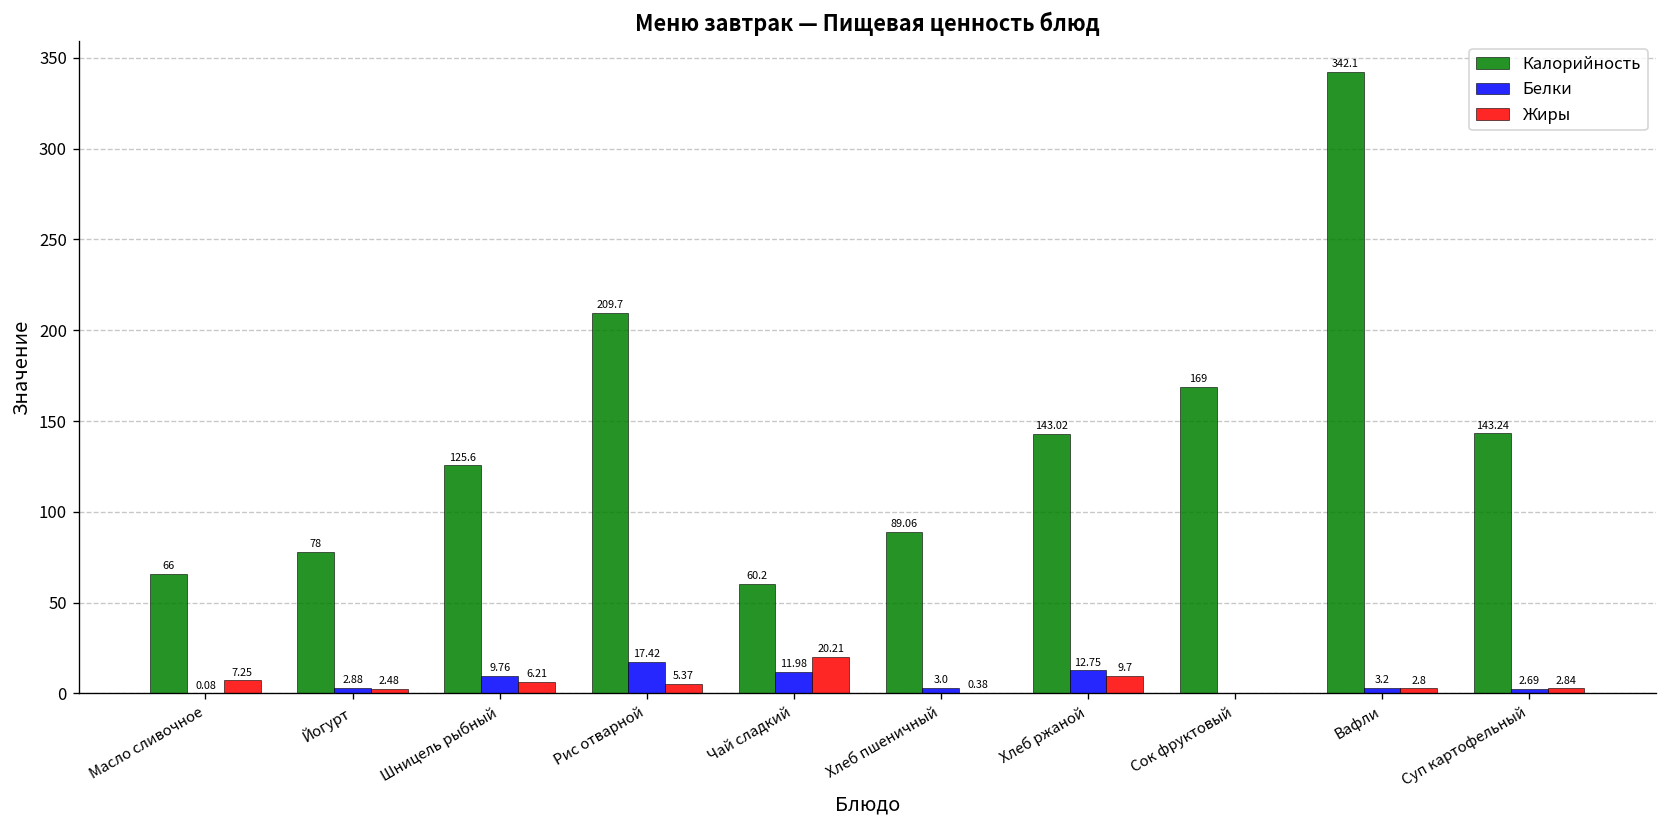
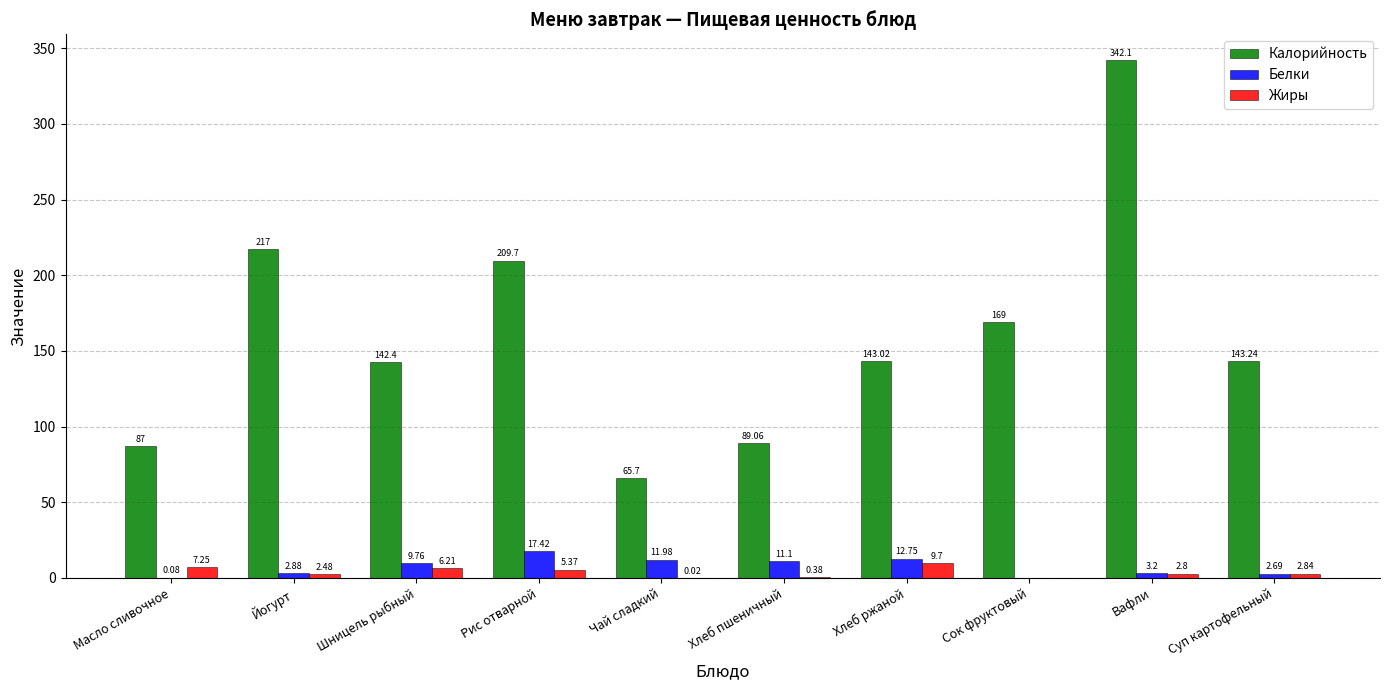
Калорийность, Масло сливочное: 66 -> 87
Калорийность, Йогурт: 78 -> 217
Калорийность, Шницель рыбный: 125.6 -> 142.4
Калорийность, Чай сладкий: 60.2 -> 65.7
Жиры, Чай сладкий: 20.21 -> 0.02
Белки, Хлеб пшеничный: 3.0 -> 11.1
